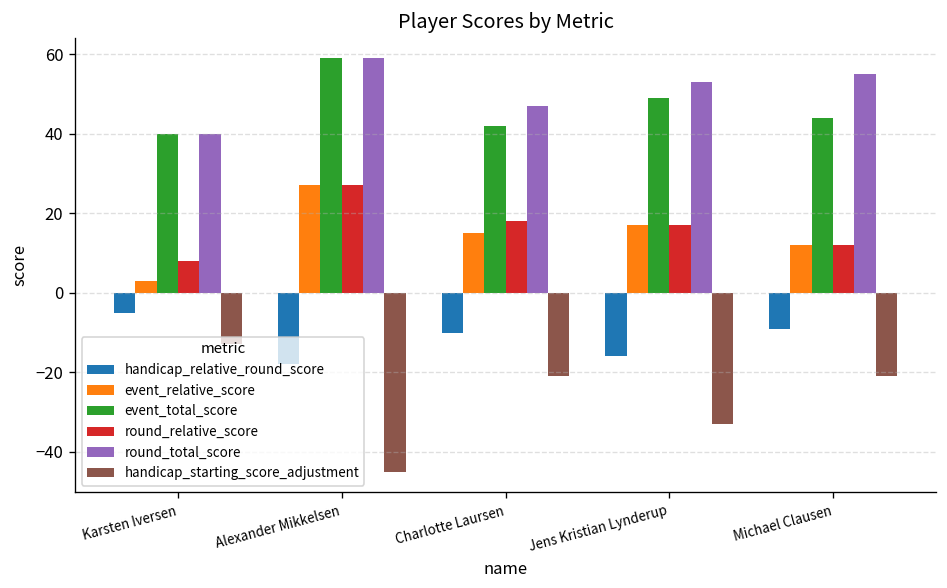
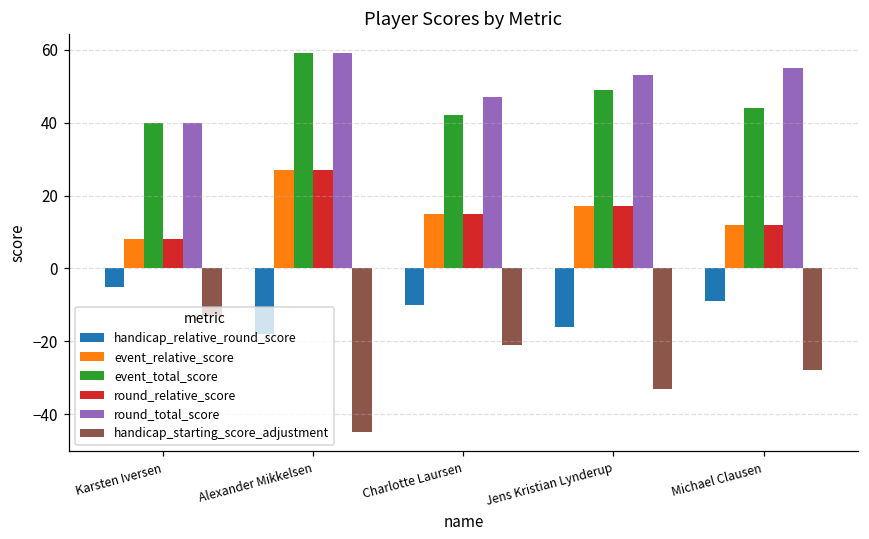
event_relative_score, Karsten Iversen: 3 -> 8
round_relative_score, Charlotte Laursen: 18 -> 15
handicap_starting_score_adjustment, Michael Clausen: -21 -> -28
